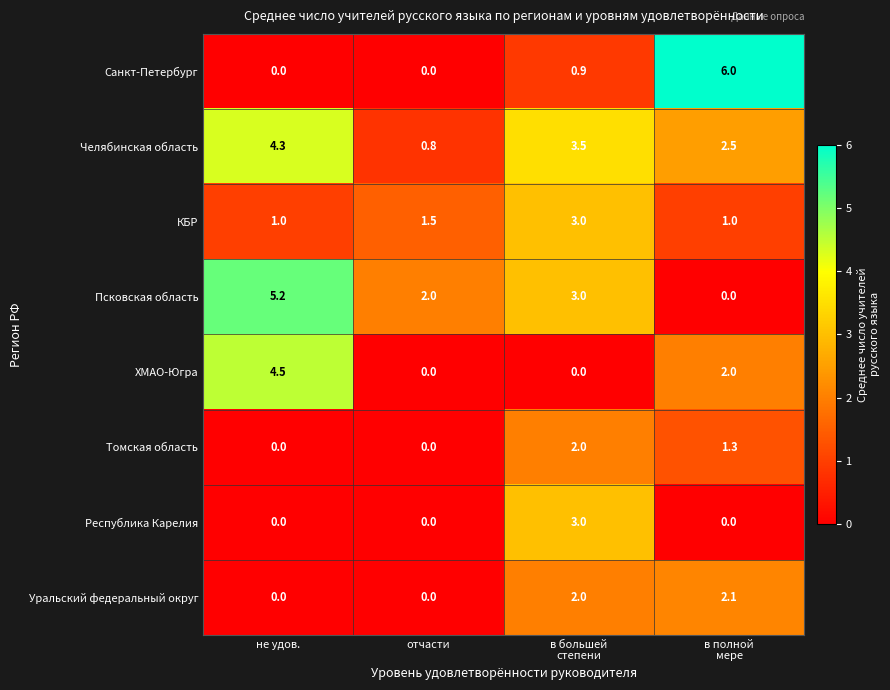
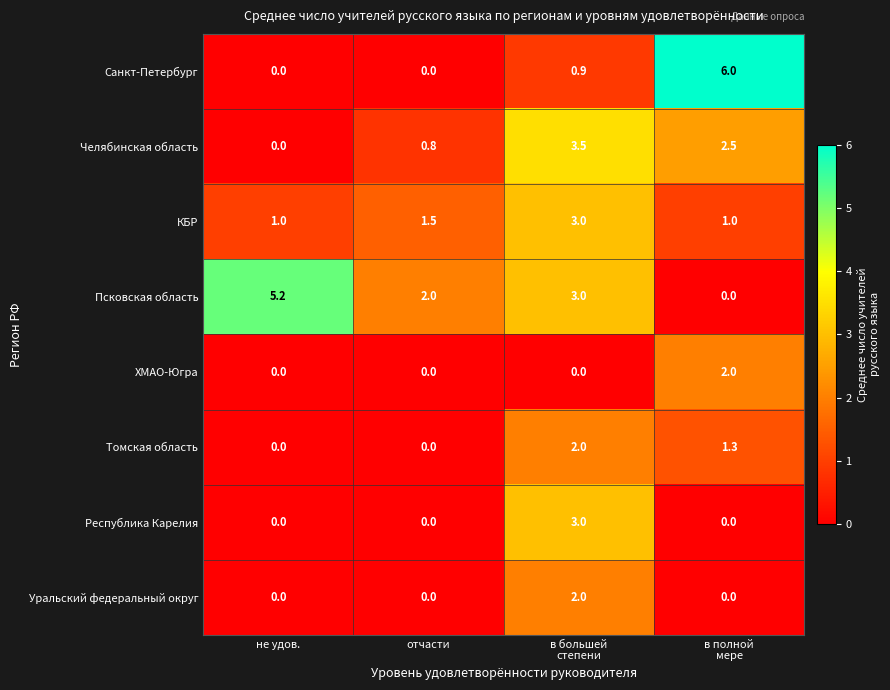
Челябинская область, не удов.: 4.3 -> 0.0
ХМАО-Югра, не удов.: 4.5 -> 0.0
Уральский федеральный округ, в полной мере: 2.1 -> 0.0
